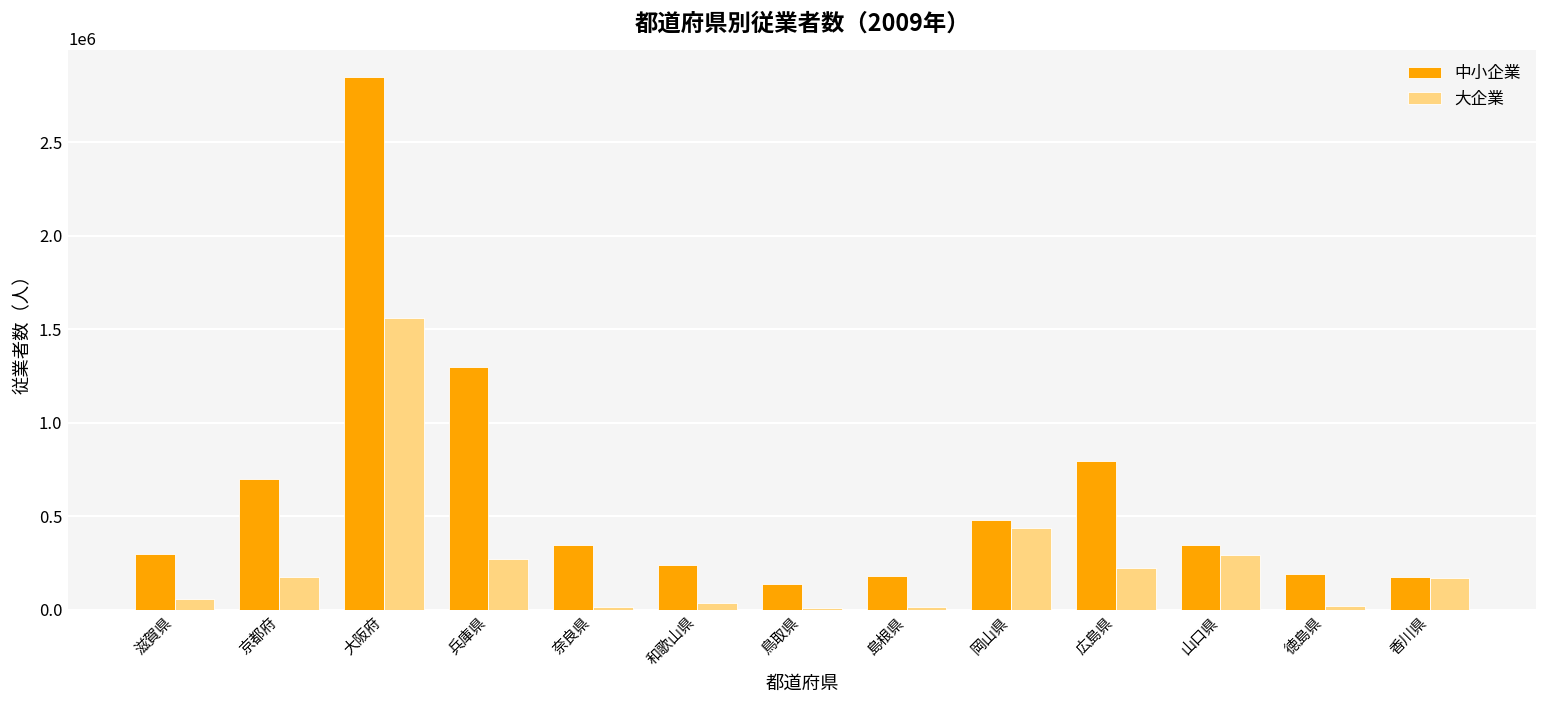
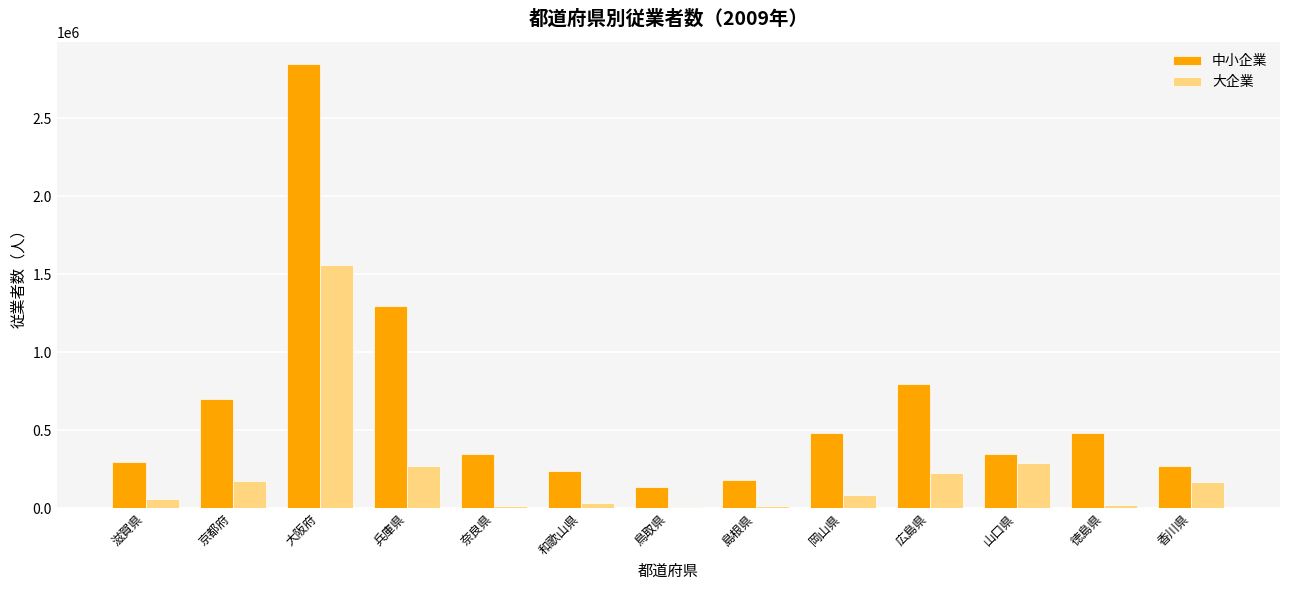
大企業, 岡山県: 440000 -> 80000
中小企業, 徳島県: 190000 -> 480000
中小企業, 香川県: 180000 -> 270000
